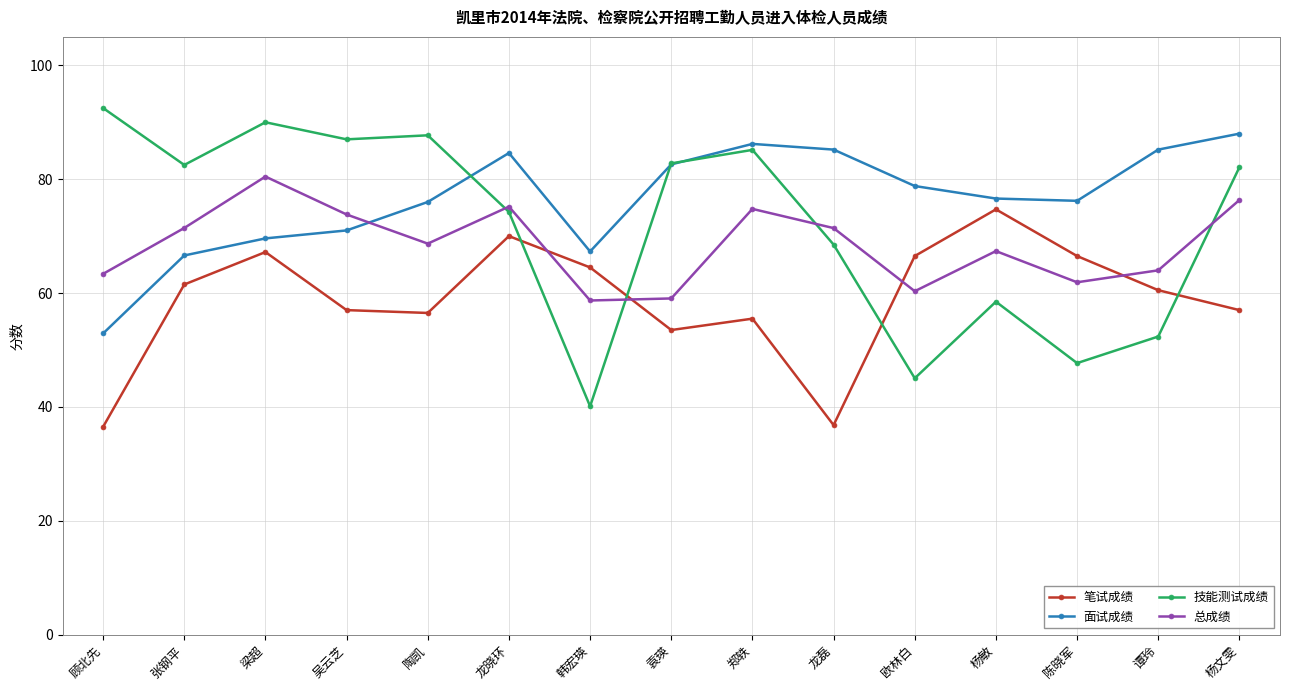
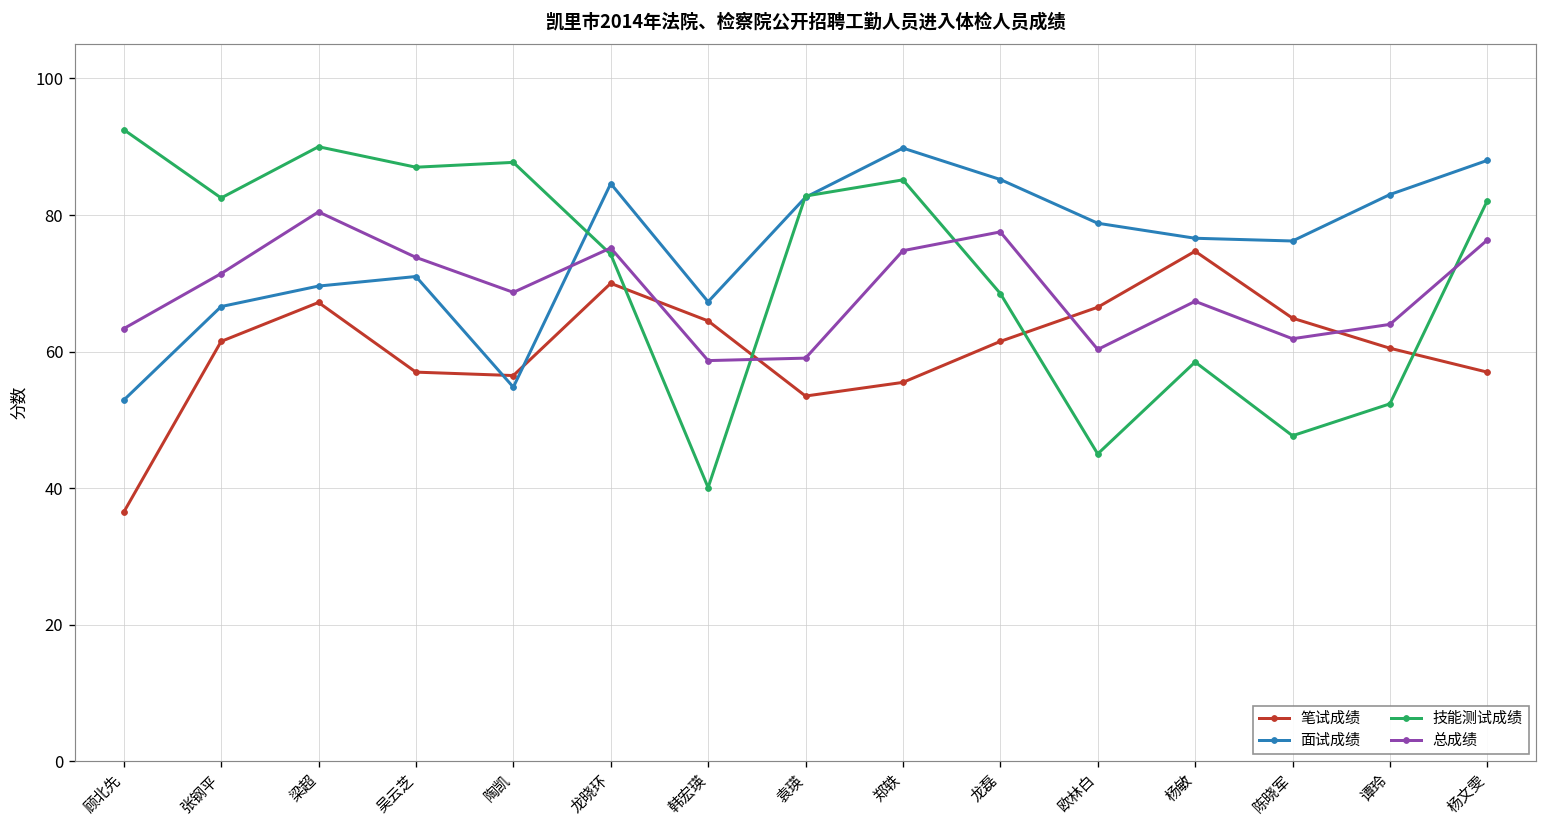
面试成绩, 陶凯: 76 -> 55
面试成绩, 郑轶: 86 -> 90
笔试成绩, 龙磊: 37 -> 62
总成绩, 龙磊: 71 -> 78
笔试成绩, 陈晓军: 67 -> 65
面试成绩, 谭玲: 85 -> 83
